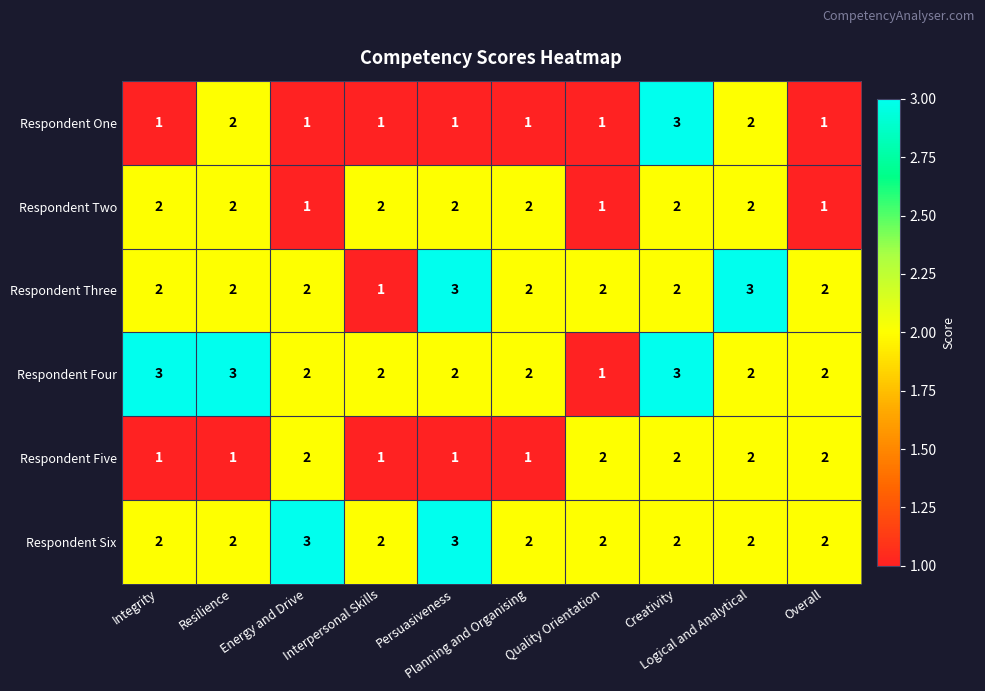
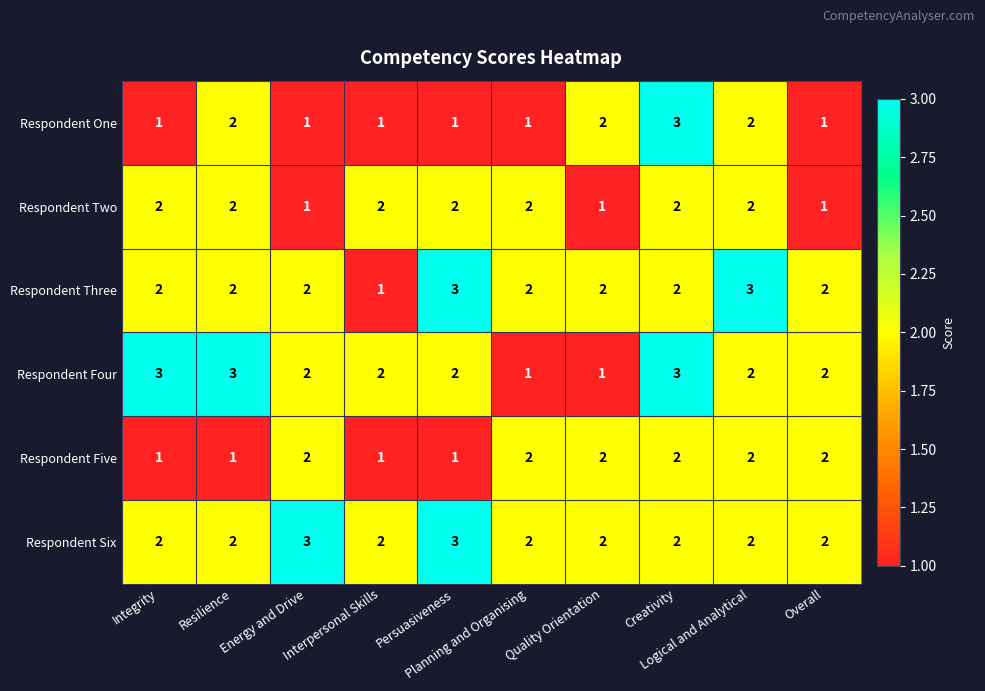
Respondent One, Quality Orientation: 1 -> 2
Respondent Four, Planning and Organising: 2 -> 1
Respondent Five, Planning and Organising: 1 -> 2
